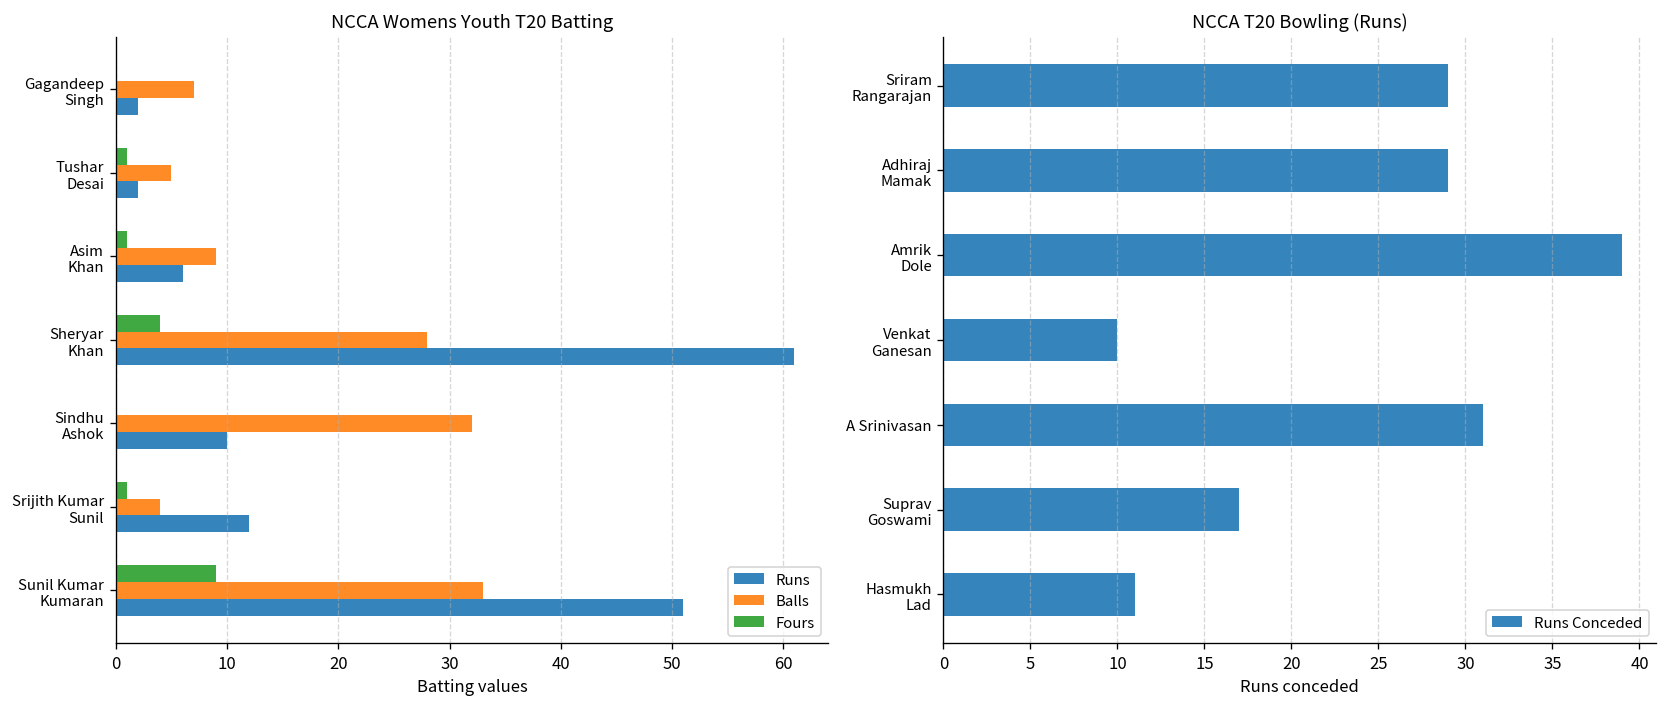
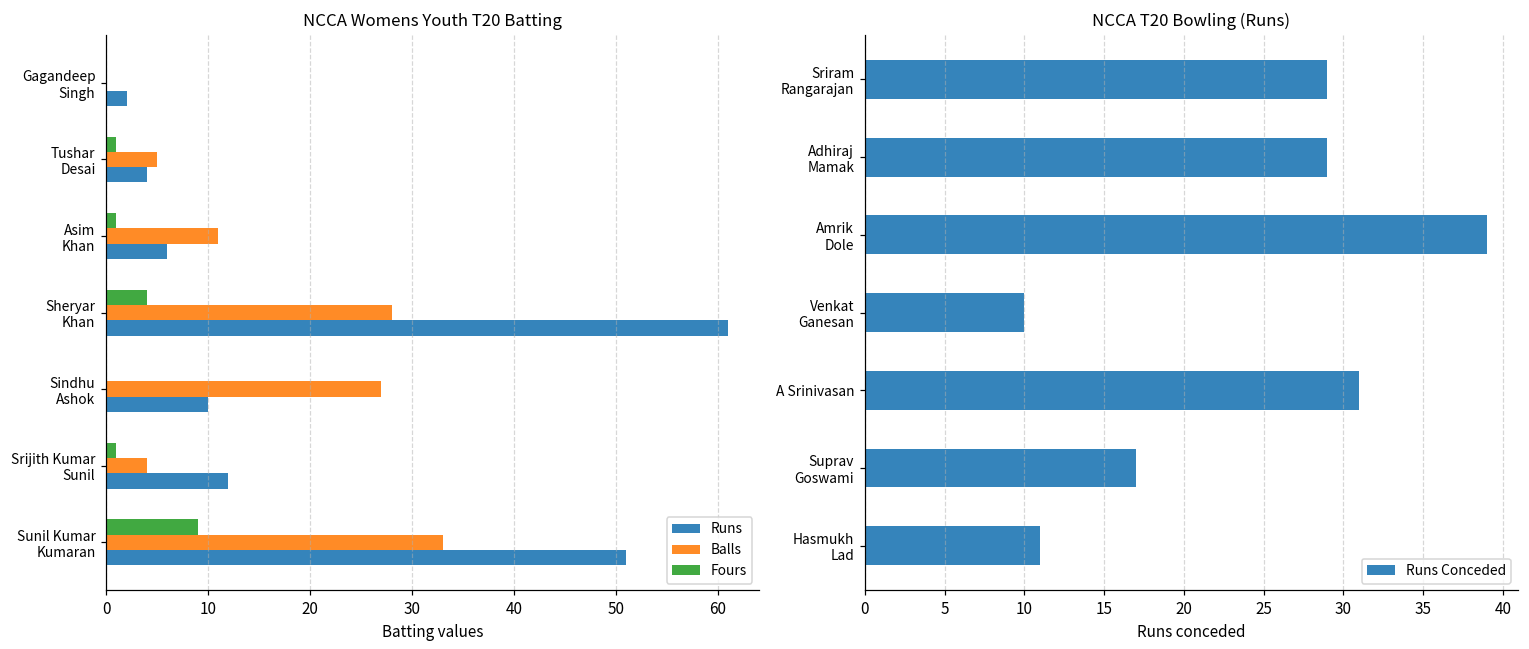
NCCA Womens Youth T20 Batting, Balls, Gagandeep Singh: 7 -> 0
NCCA Womens Youth T20 Batting, Runs, Tushar Desai: 2 -> 4
NCCA Womens Youth T20 Batting, Balls, Asim Khan: 9 -> 11
NCCA Womens Youth T20 Batting, Balls, Sindhu Ashok: 32 -> 27
